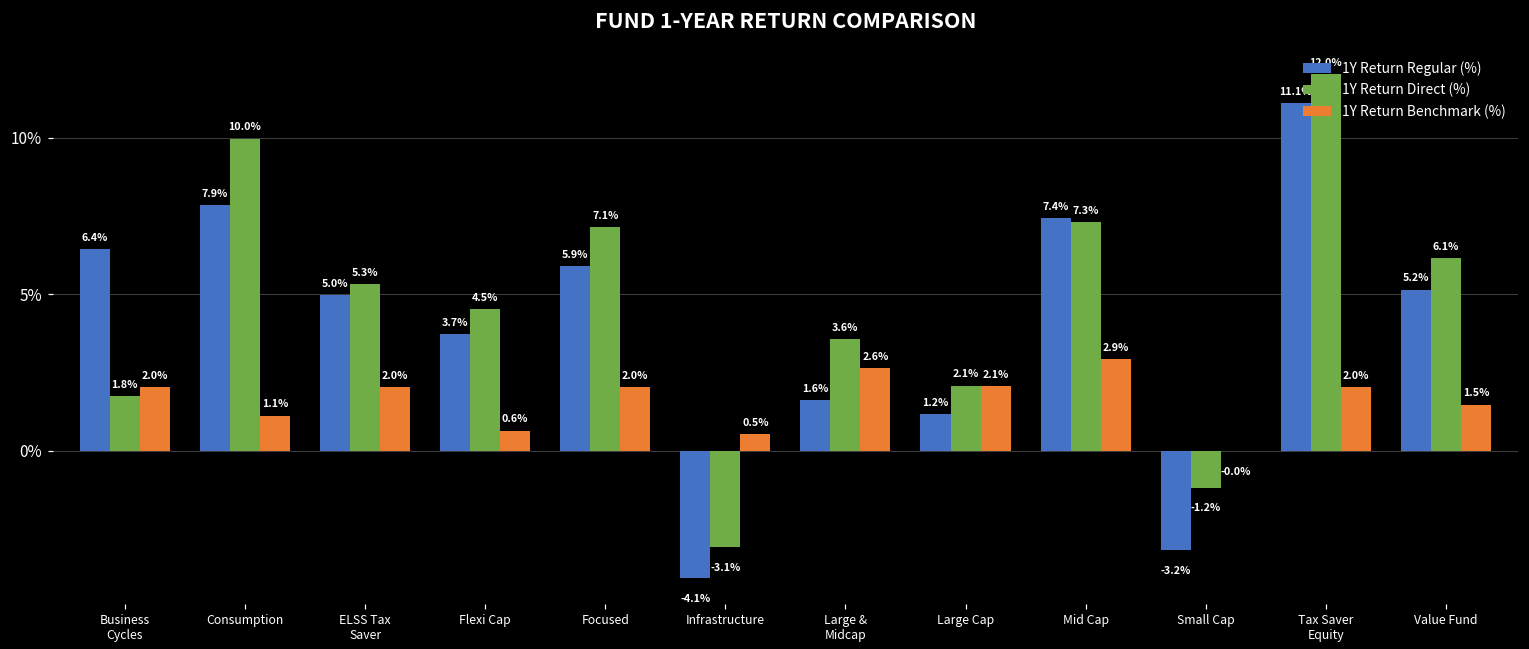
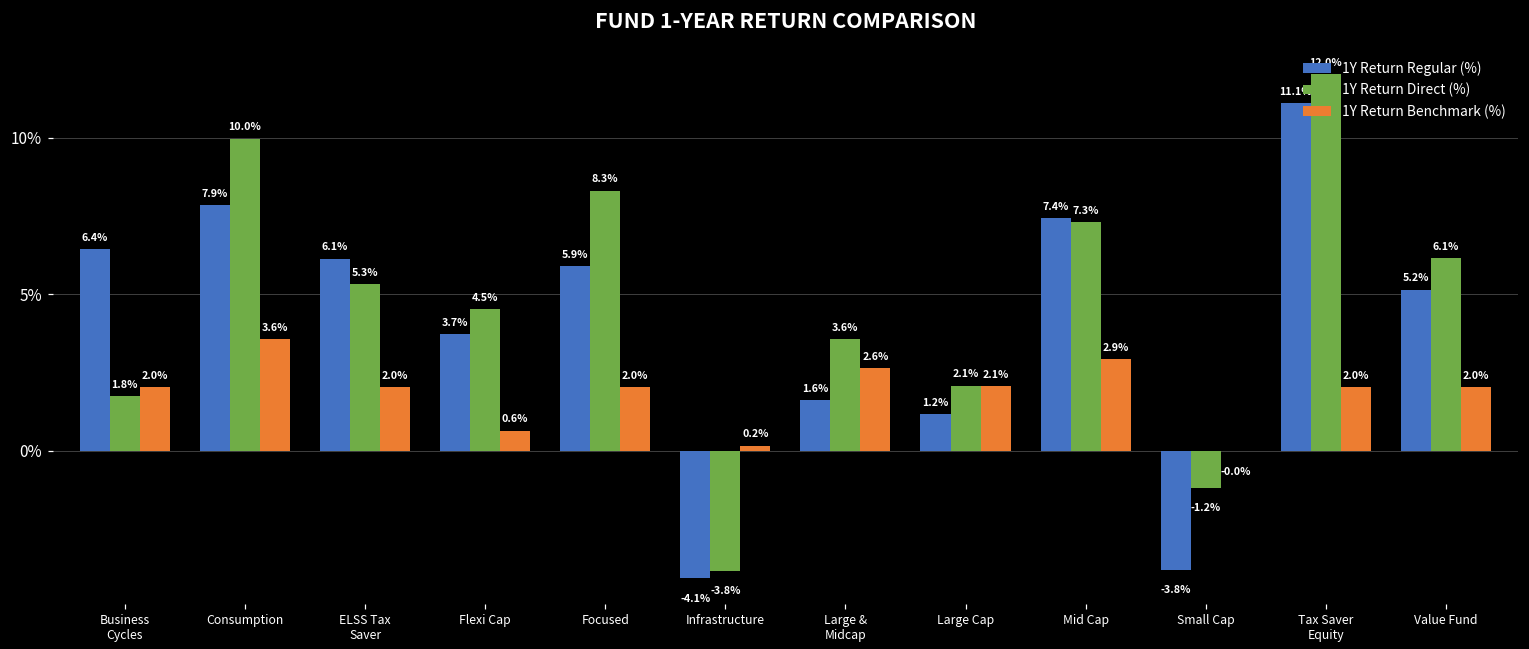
1Y Return Benchmark (%), Consumption: 1.1% -> 3.6%
1Y Return Regular (%), ELSS Tax Saver: 5.0% -> 6.1%
1Y Return Direct (%), Focused: 7.1% -> 8.3%
1Y Return Direct (%), Infrastructure: -3.1% -> -3.8%
1Y Return Benchmark (%), Infrastructure: 0.5% -> 0.2%
1Y Return Regular (%), Small Cap: -3.2% -> -3.8%
1Y Return Benchmark (%), Value Fund: 1.5% -> 2.0%
